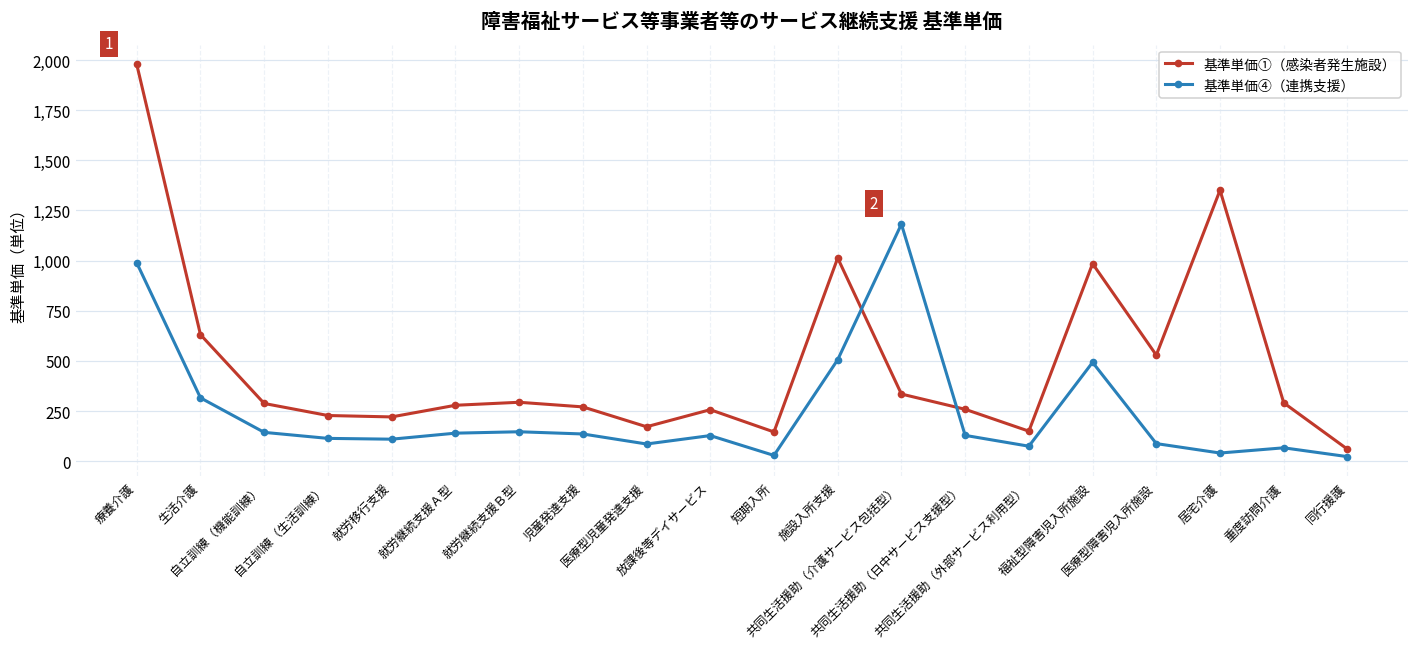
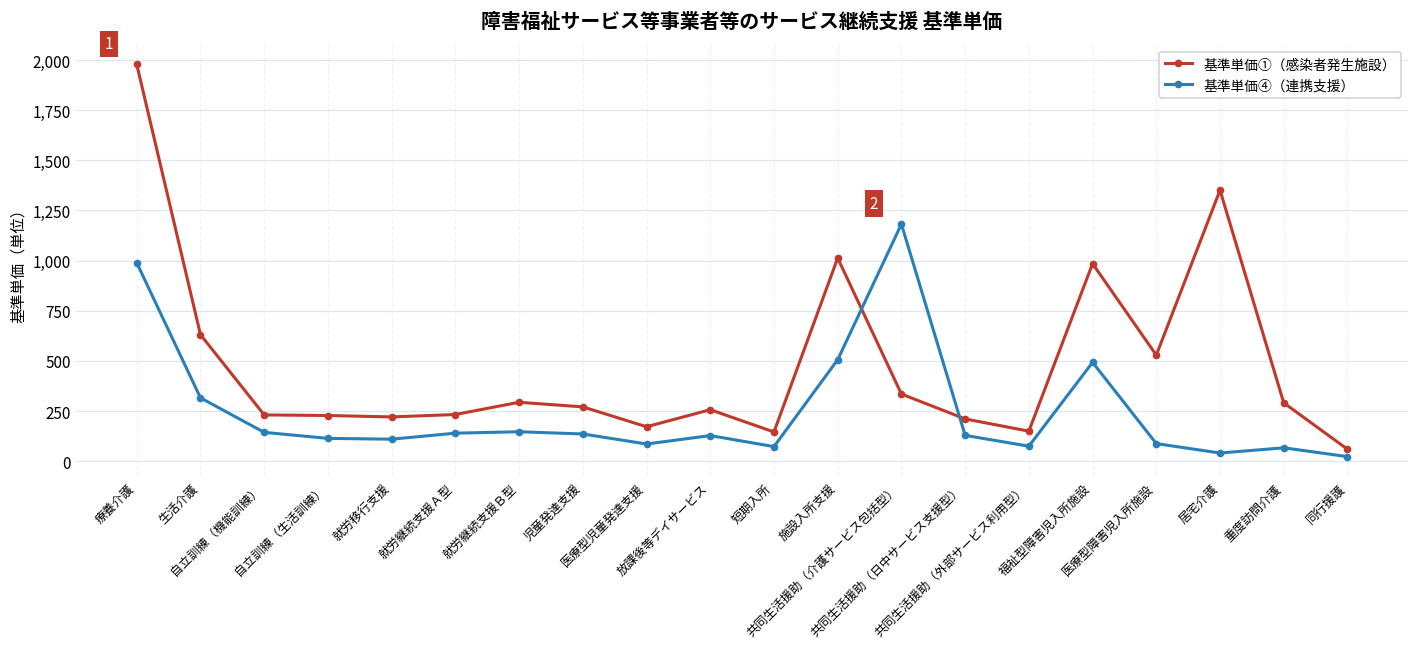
基準単価①（感染者発生施設）, 自立訓練（機能訓練）: 290 -> 230
基準単価①（感染者発生施設）, 就労継続支援Ａ型: 280 -> 230
基準単価④（連携支援）, 短期入所: 30 -> 70
基準単価①（感染者発生施設）, 共同生活援助（日中サービス支援型）: 260 -> 210
